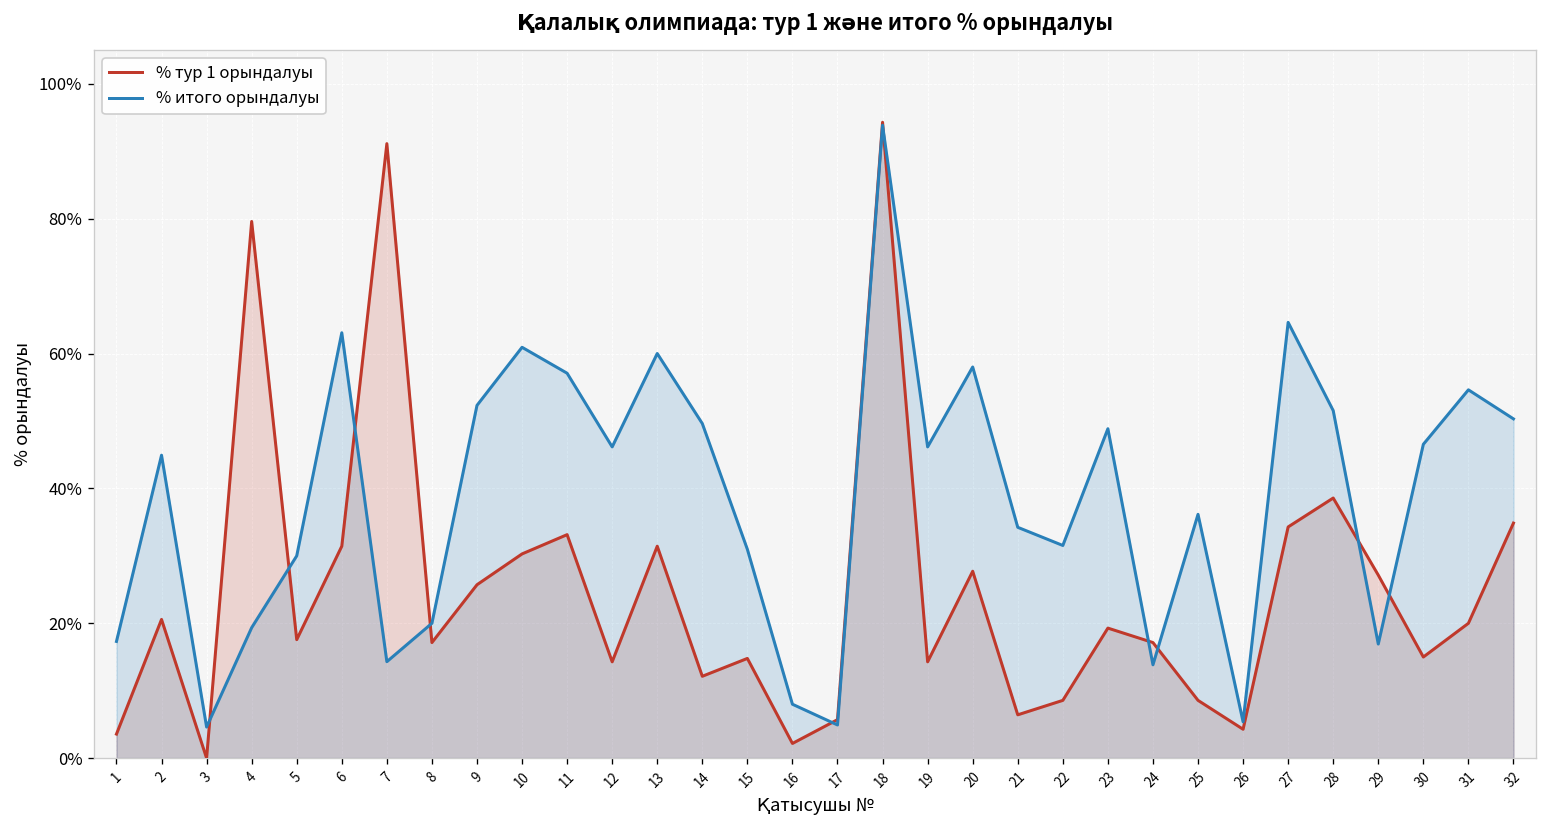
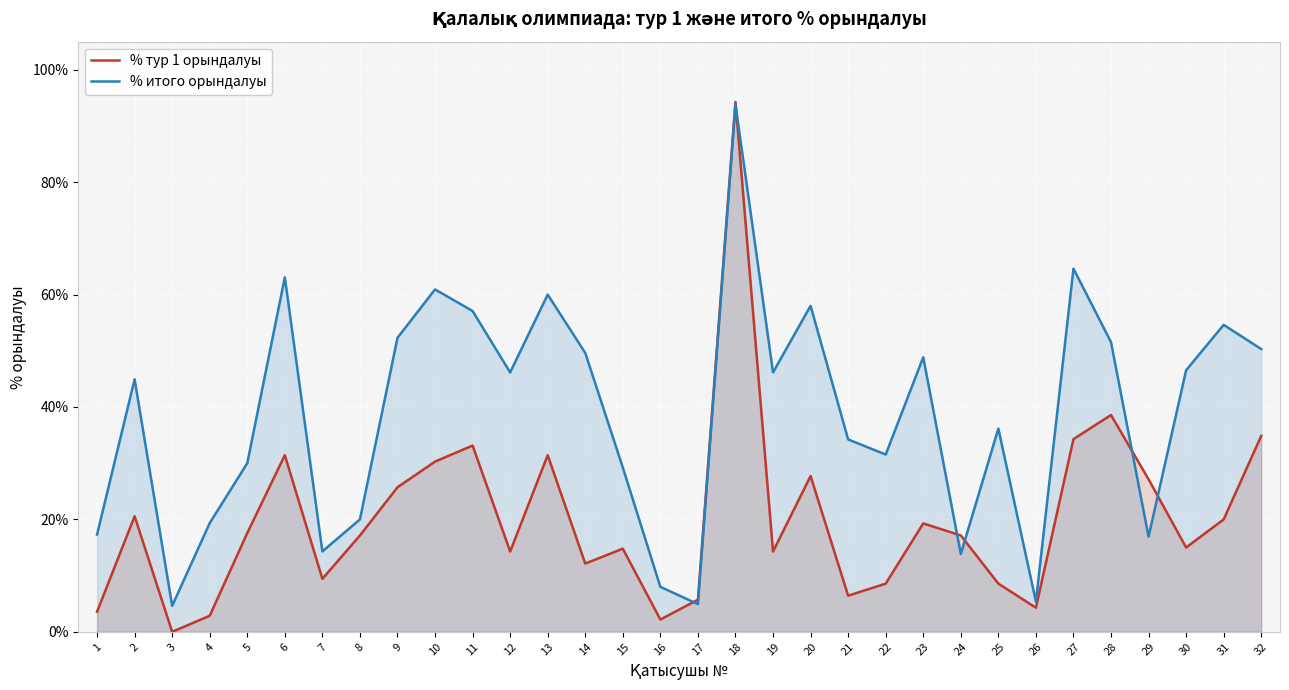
% тур 1 орындалуы, 4: 80% -> 3%
% тур 1 орындалуы, 7: 91% -> 9%
% итого орындалуы, 15: 31% -> 29%
